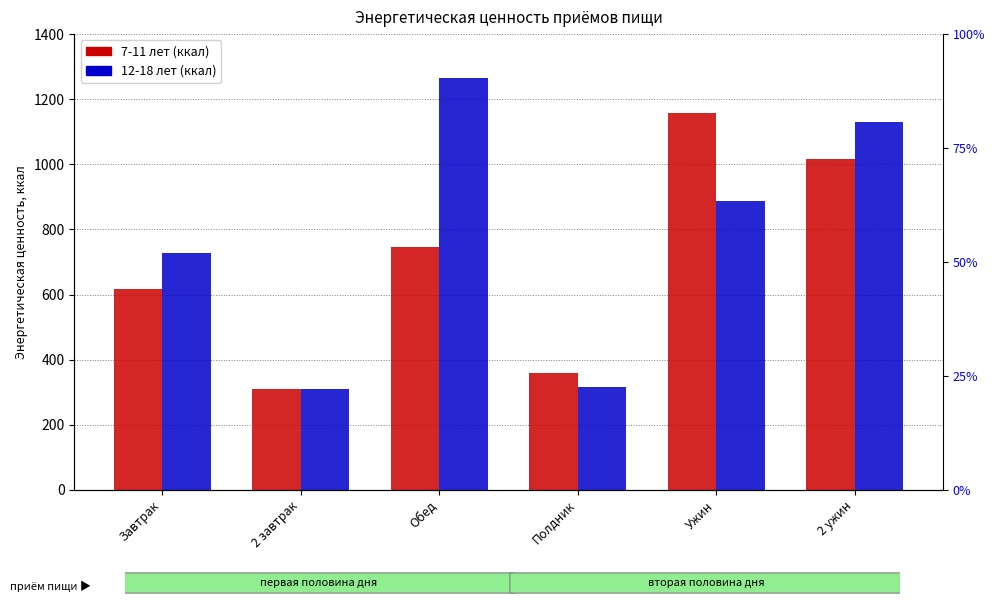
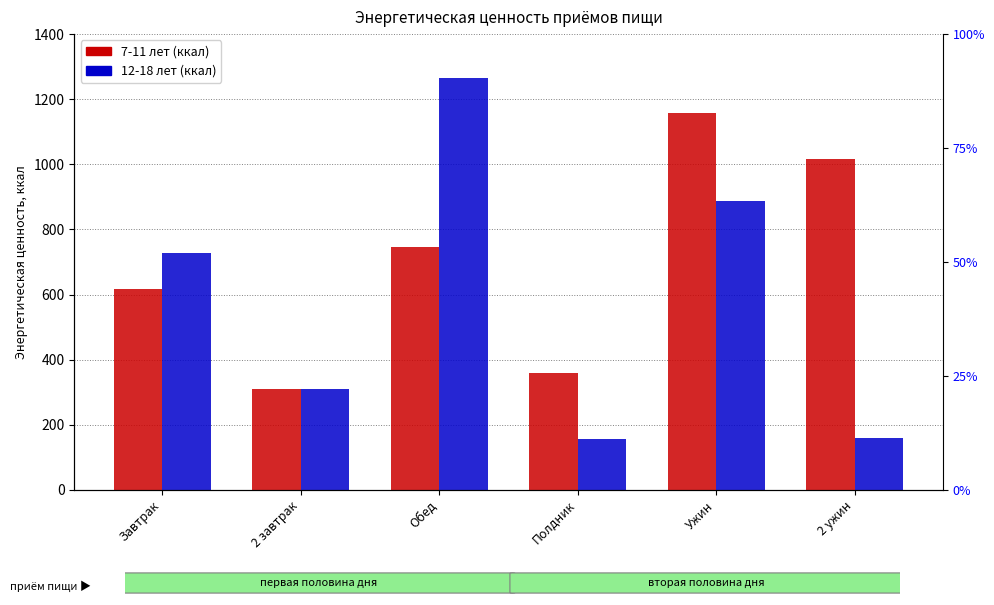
12-18 лет (ккал), Полдник: 320 -> 160
12-18 лет (ккал), 2 ужин: 1130 -> 160
